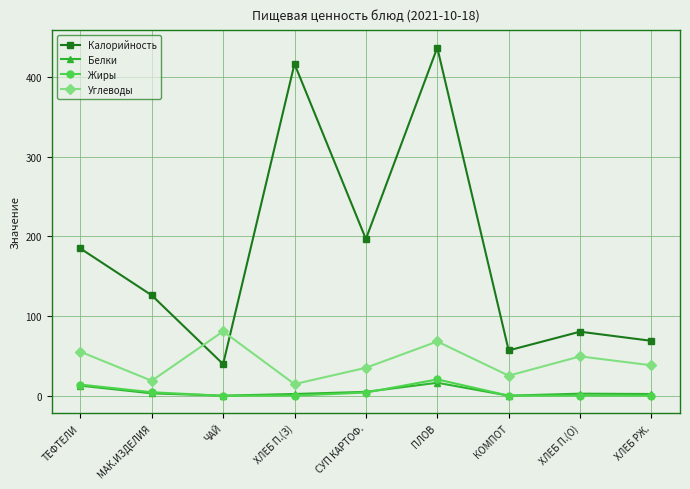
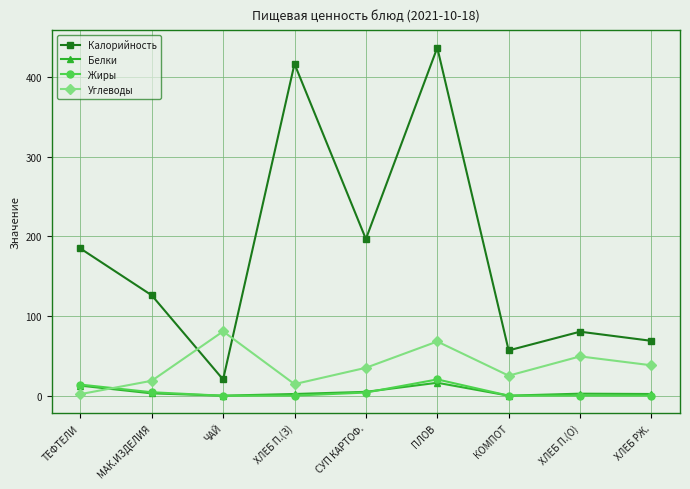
Углеводы, ТЕФТЕЛИ: 60 -> 0
Калорийность, ЧАЙ: 40 -> 20
